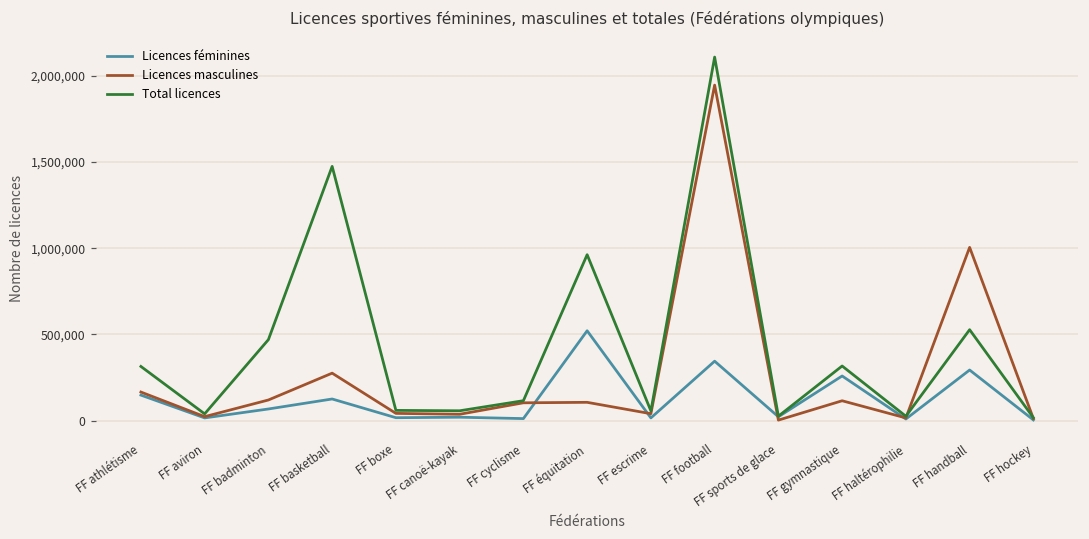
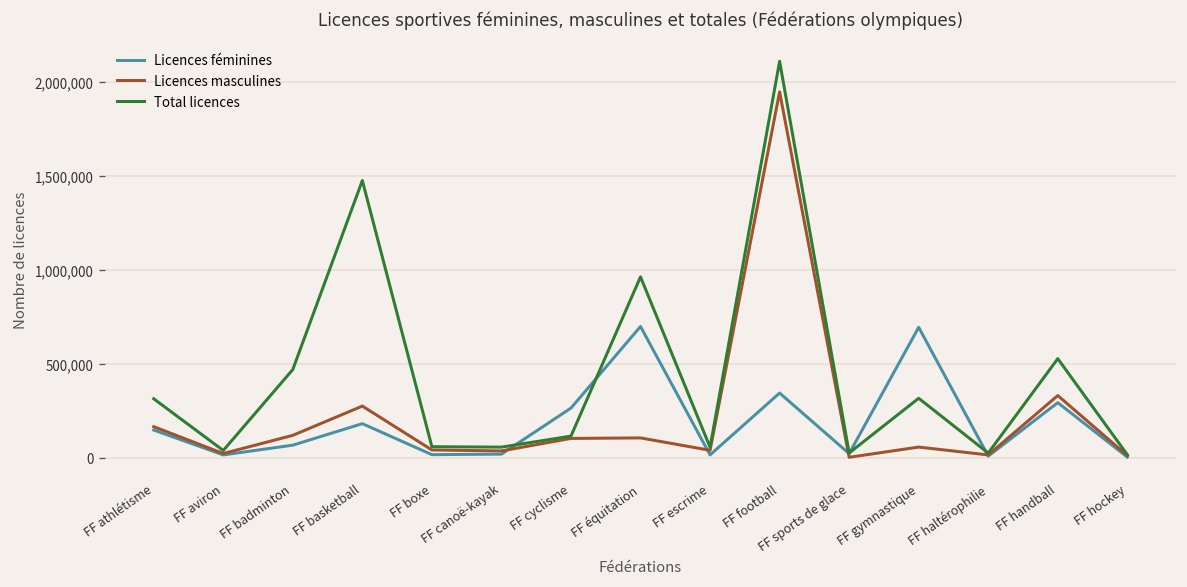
Licences féminines, FF basketball: 130,000 -> 180,000
Licences féminines, FF cyclisme: 10,000 -> 270,000
Licences féminines, FF équitation: 520,000 -> 700,000
Licences féminines, FF gymnastique: 260,000 -> 690,000
Licences masculines, FF gymnastique: 120,000 -> 60,000
Licences masculines, FF handball: 1,010,000 -> 330,000
